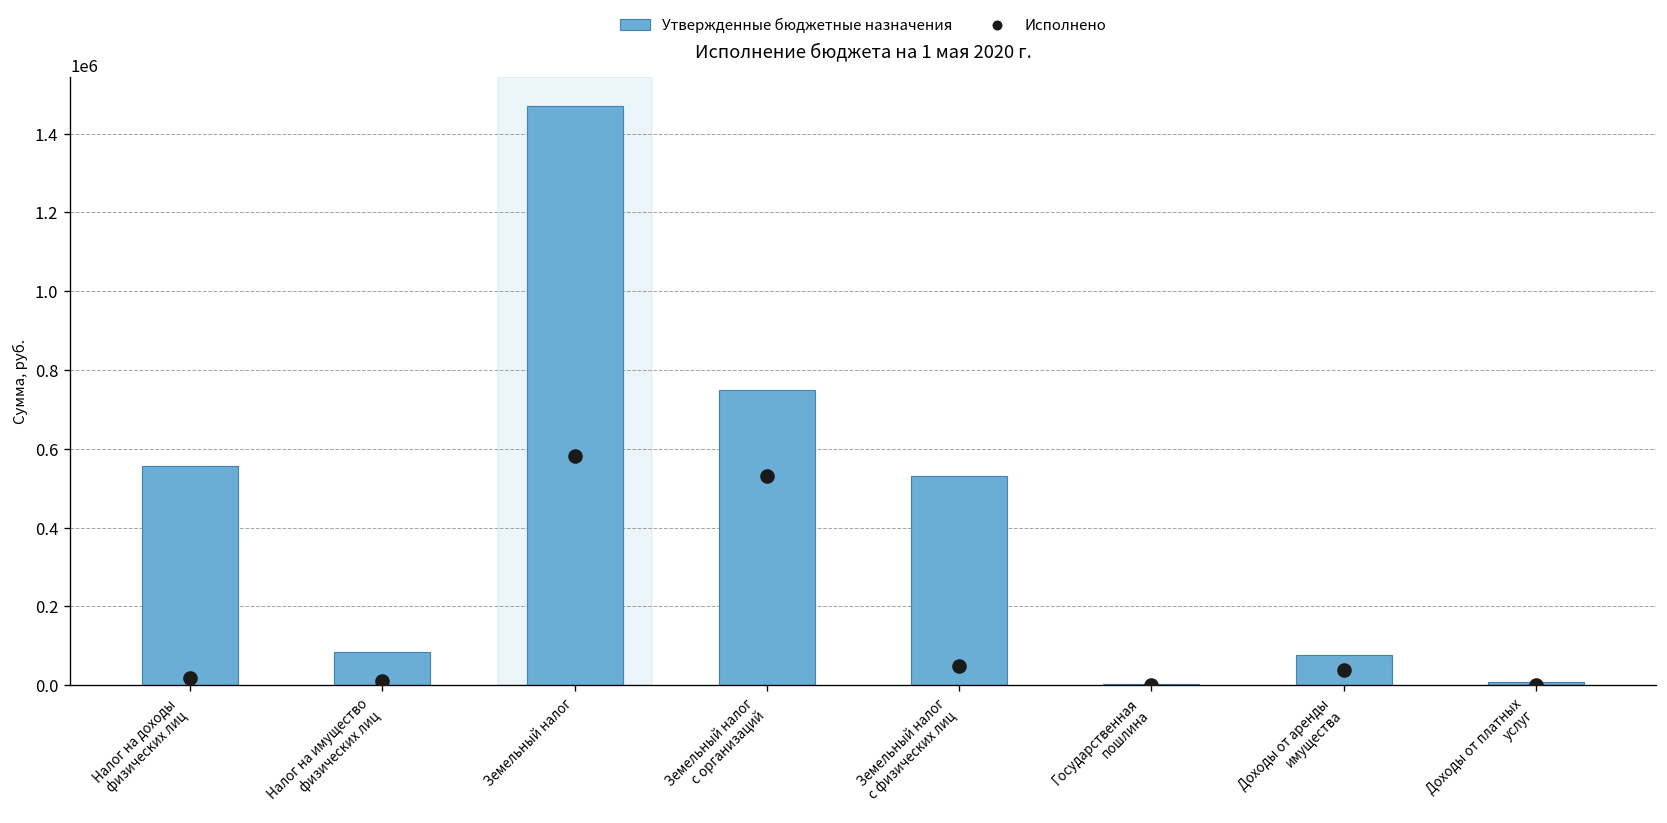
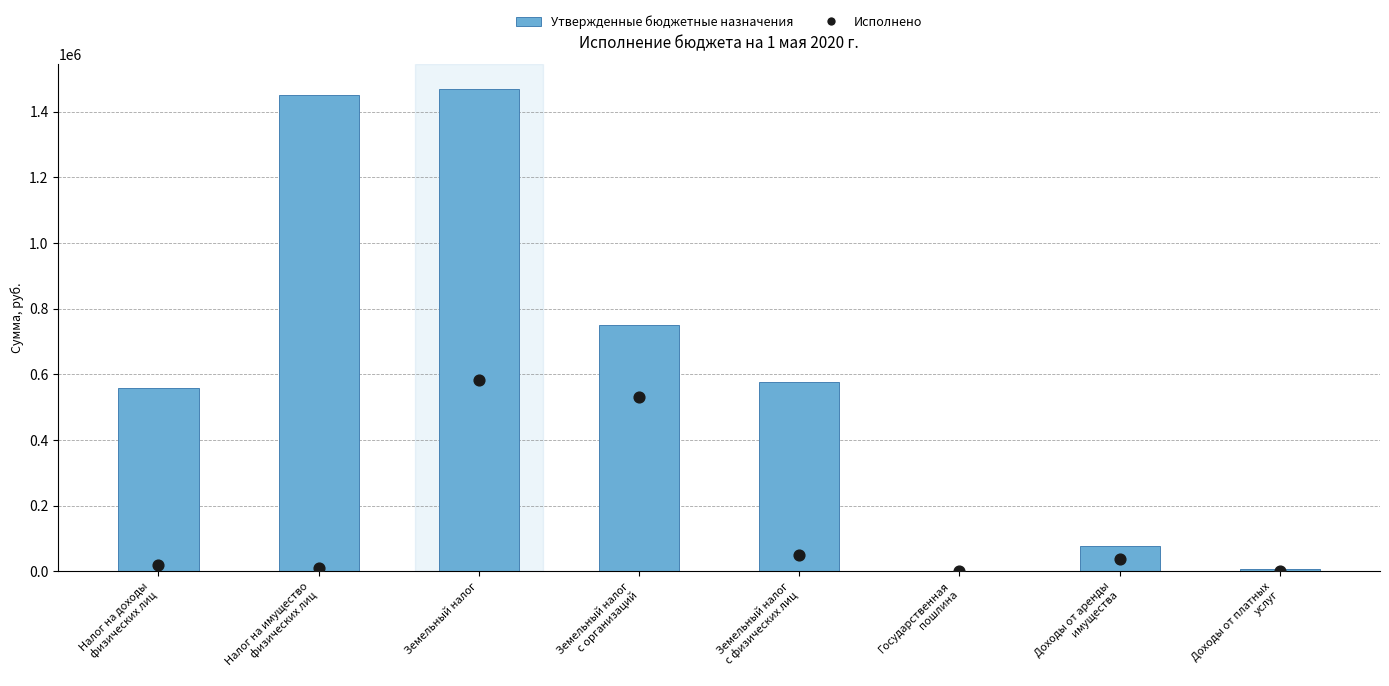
Утвержденные бюджетные назначения, Налог на имущество физических лиц: 90000 -> 1450000
Утвержденные бюджетные назначения, Земельный налог с физических лиц: 530000 -> 580000
